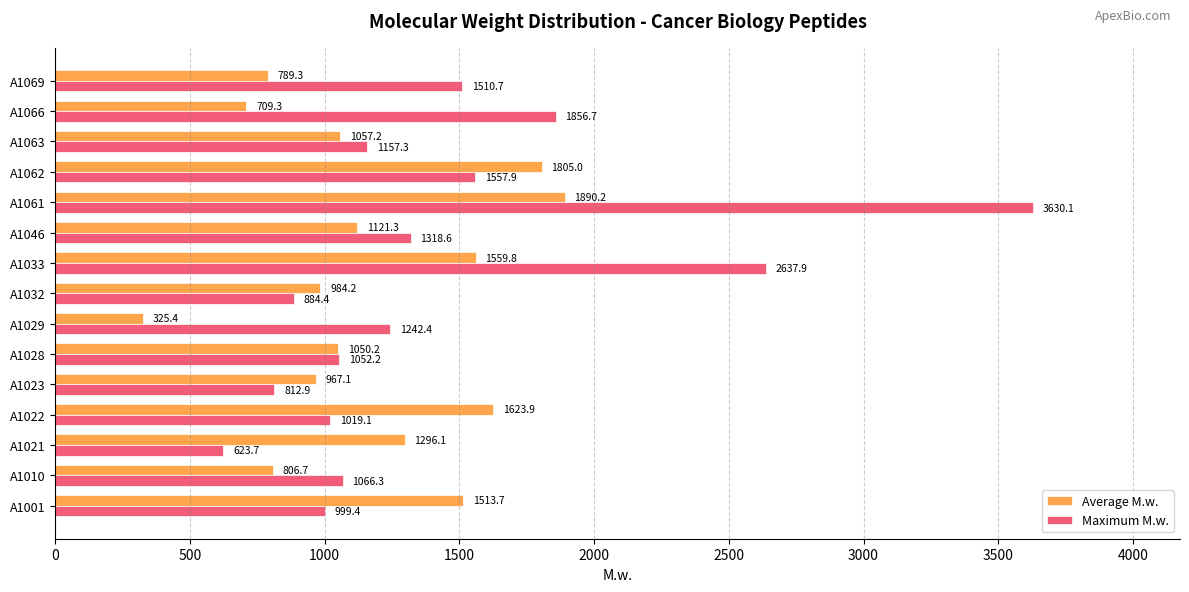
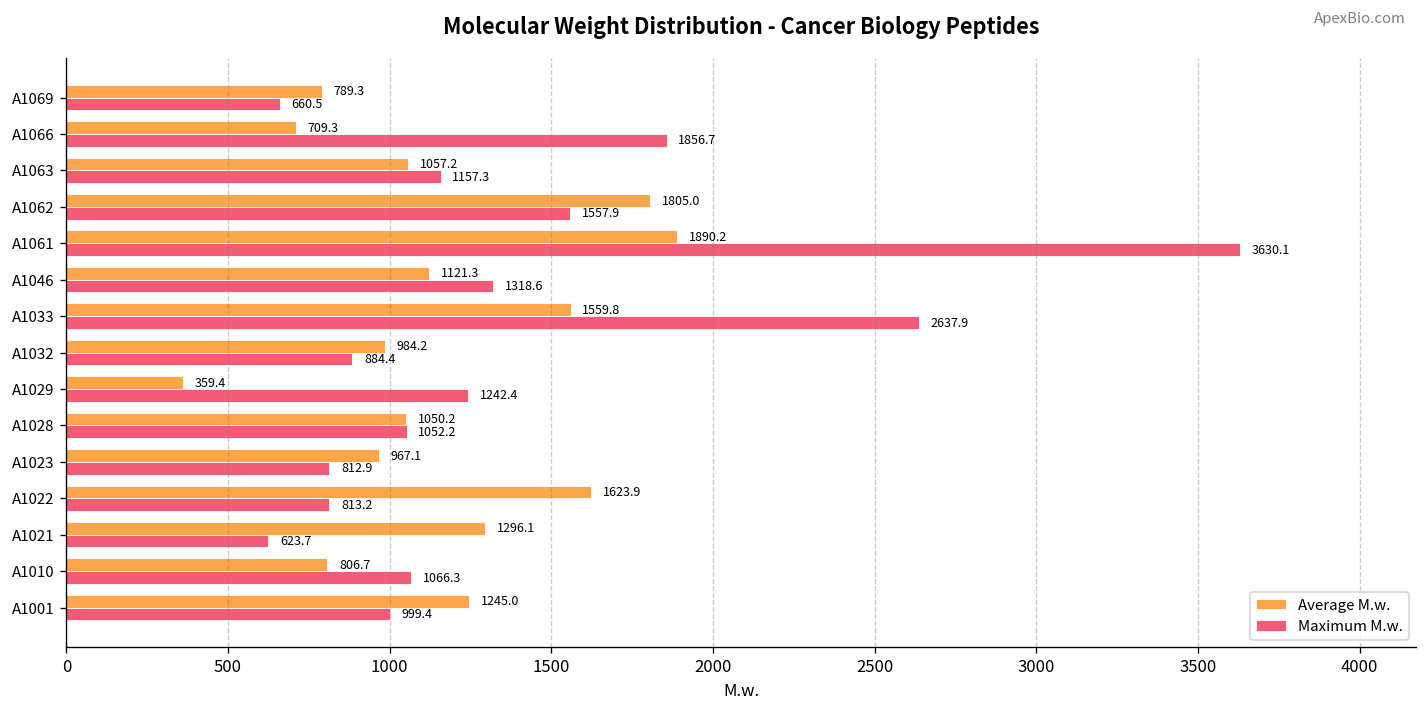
Maximum M.w., A1069: 1510.7 -> 660.5
Average M.w., A1029: 325.4 -> 359.4
Maximum M.w., A1022: 1019.1 -> 813.2
Average M.w., A1001: 1513.7 -> 1245.0
